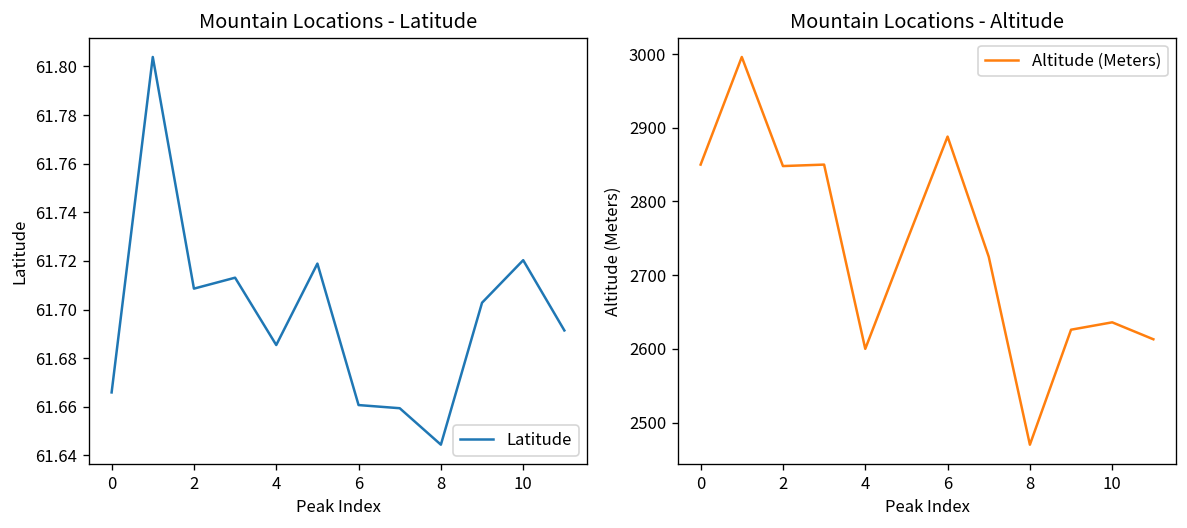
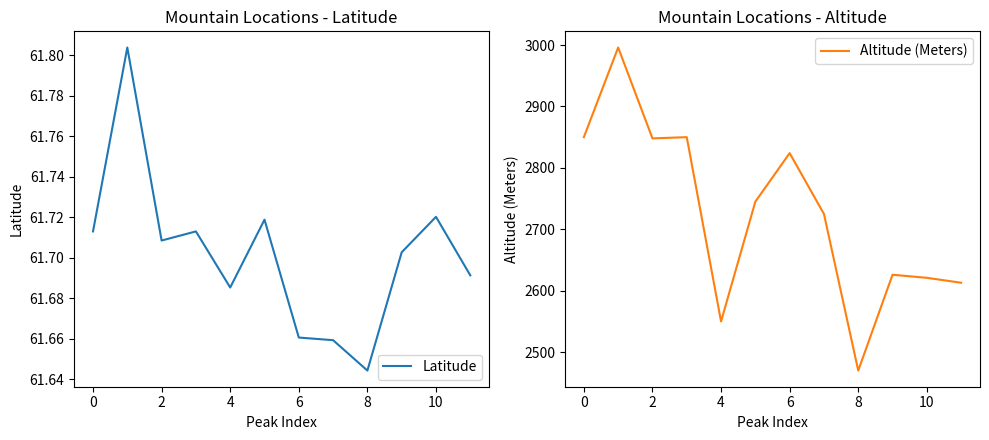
Mountain Locations - Latitude, 0: 61.666 -> 61.713
Mountain Locations - Altitude, 4: 2600 -> 2550
Mountain Locations - Altitude, 6: 2890 -> 2820
Mountain Locations - Altitude, 10: 2640 -> 2620
